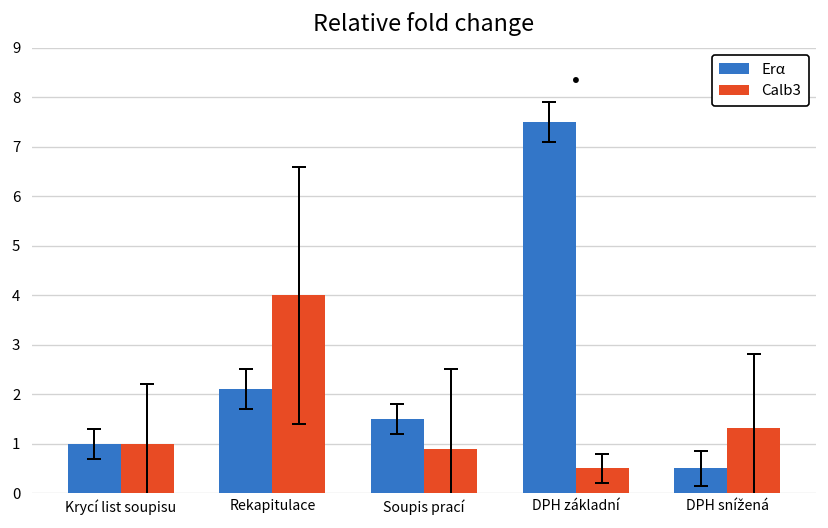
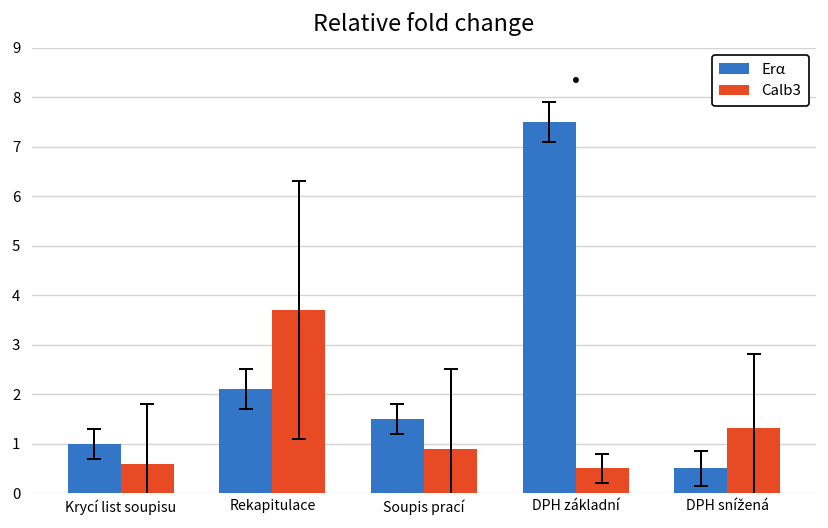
Calb3, Krycí list soupisu: 1.0 -> 0.6
Calb3, Rekapitulace: 4.0 -> 3.7
